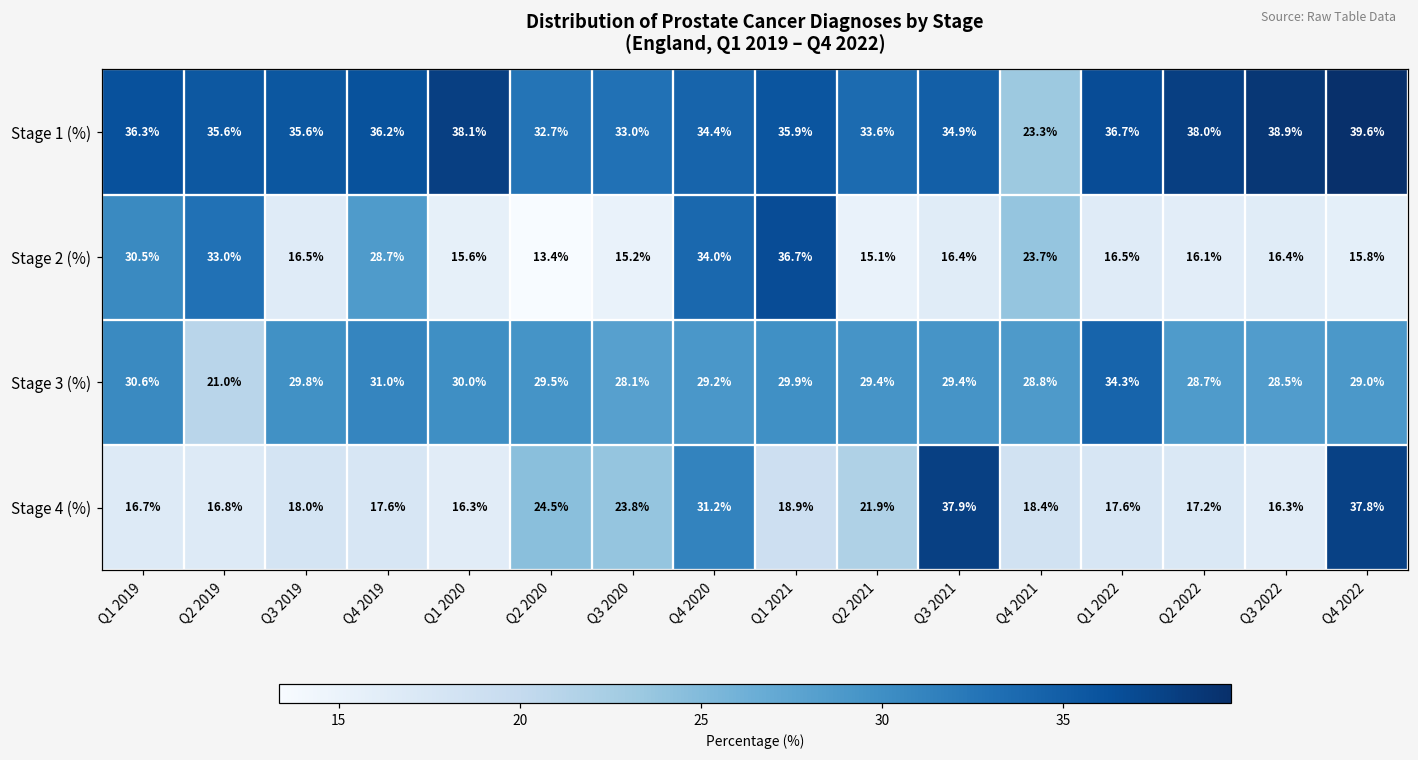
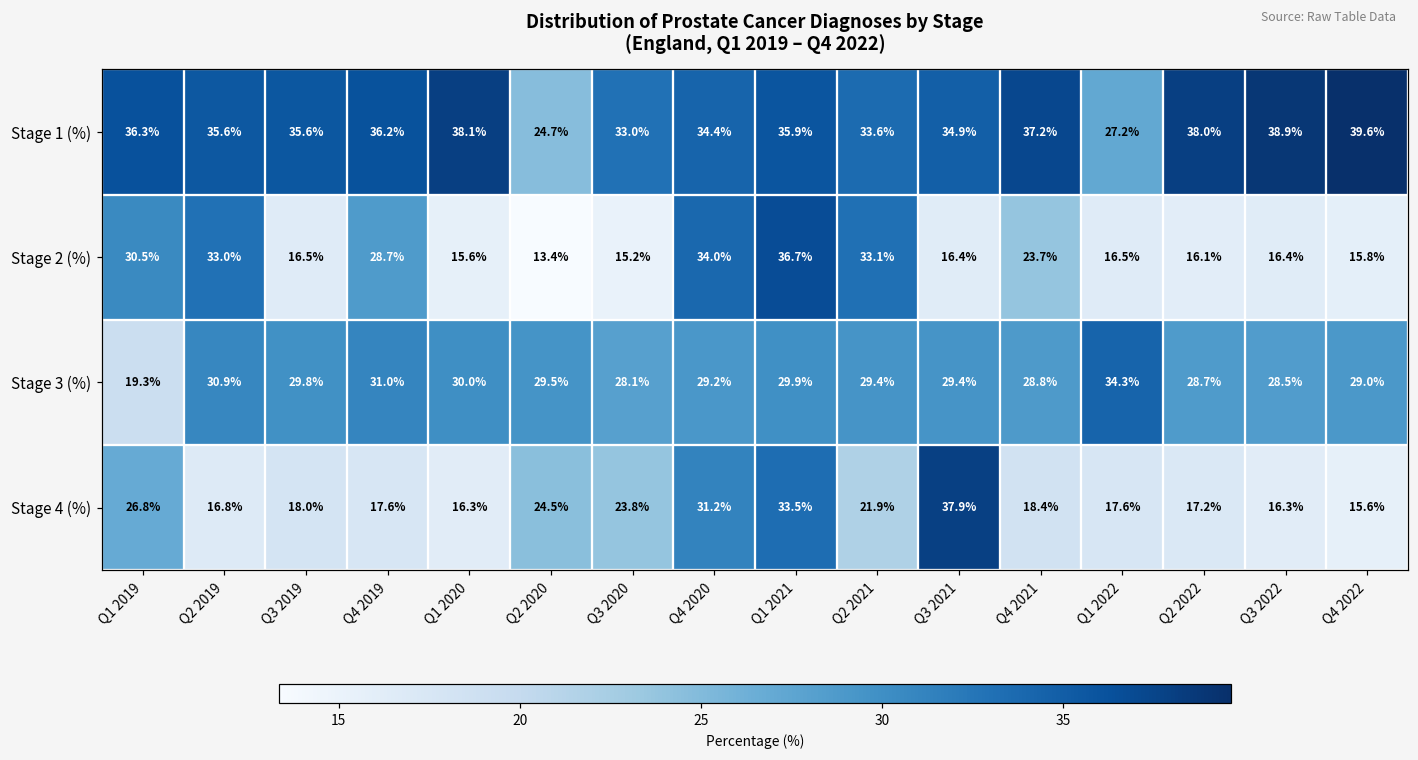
Stage 1 (%), Q2 2020: 32.7% -> 24.7%
Stage 1 (%), Q4 2021: 23.3% -> 37.2%
Stage 1 (%), Q1 2022: 36.7% -> 27.2%
Stage 2 (%), Q2 2021: 15.1% -> 33.1%
Stage 3 (%), Q1 2019: 30.6% -> 19.3%
Stage 3 (%), Q2 2019: 21.0% -> 30.9%
Stage 4 (%), Q1 2019: 16.7% -> 26.8%
Stage 4 (%), Q1 2021: 18.9% -> 33.5%
Stage 4 (%), Q4 2022: 37.8% -> 15.6%
